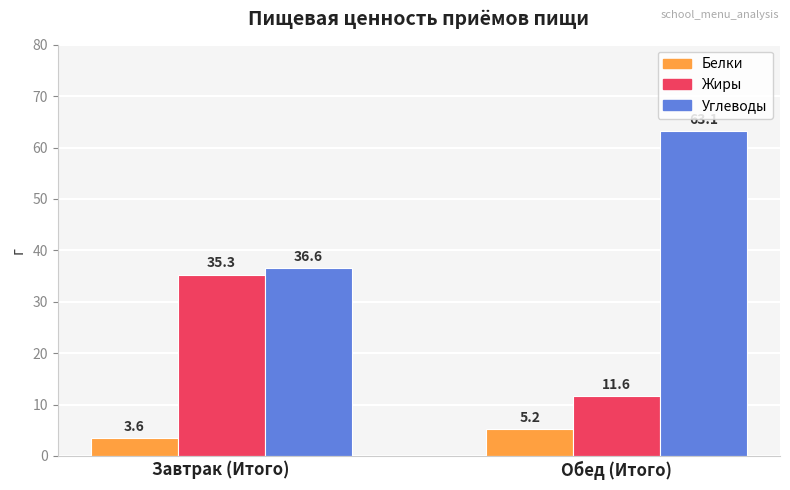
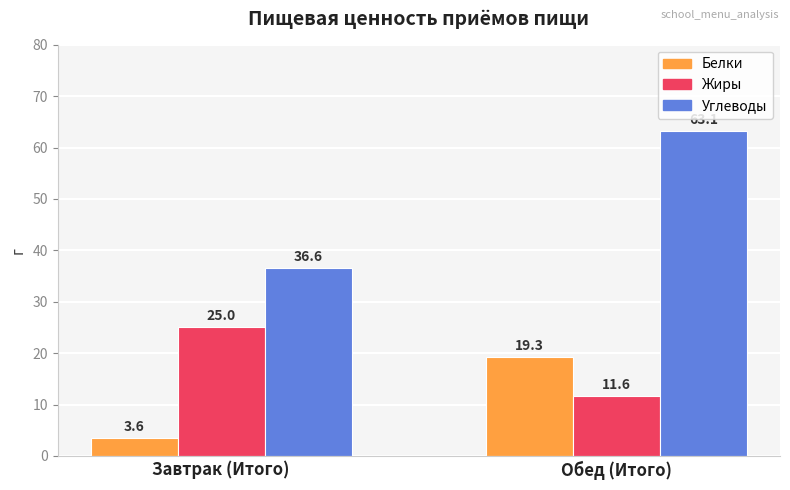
Жиры, Завтрак (Итого): 35.3 -> 25.0
Белки, Обед (Итого): 5.2 -> 19.3
